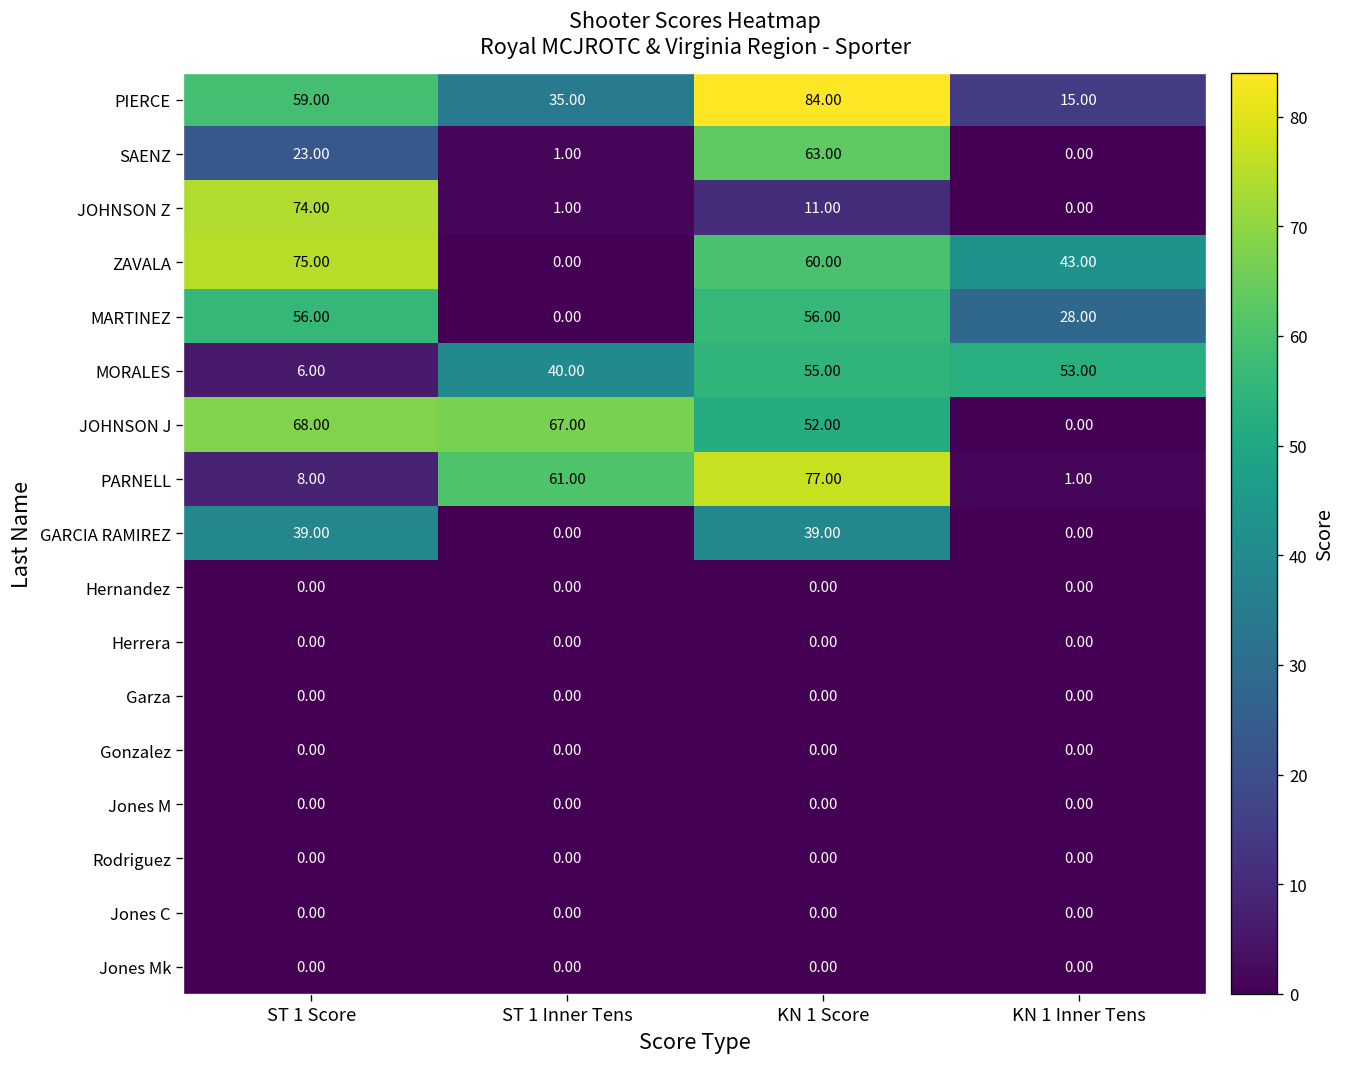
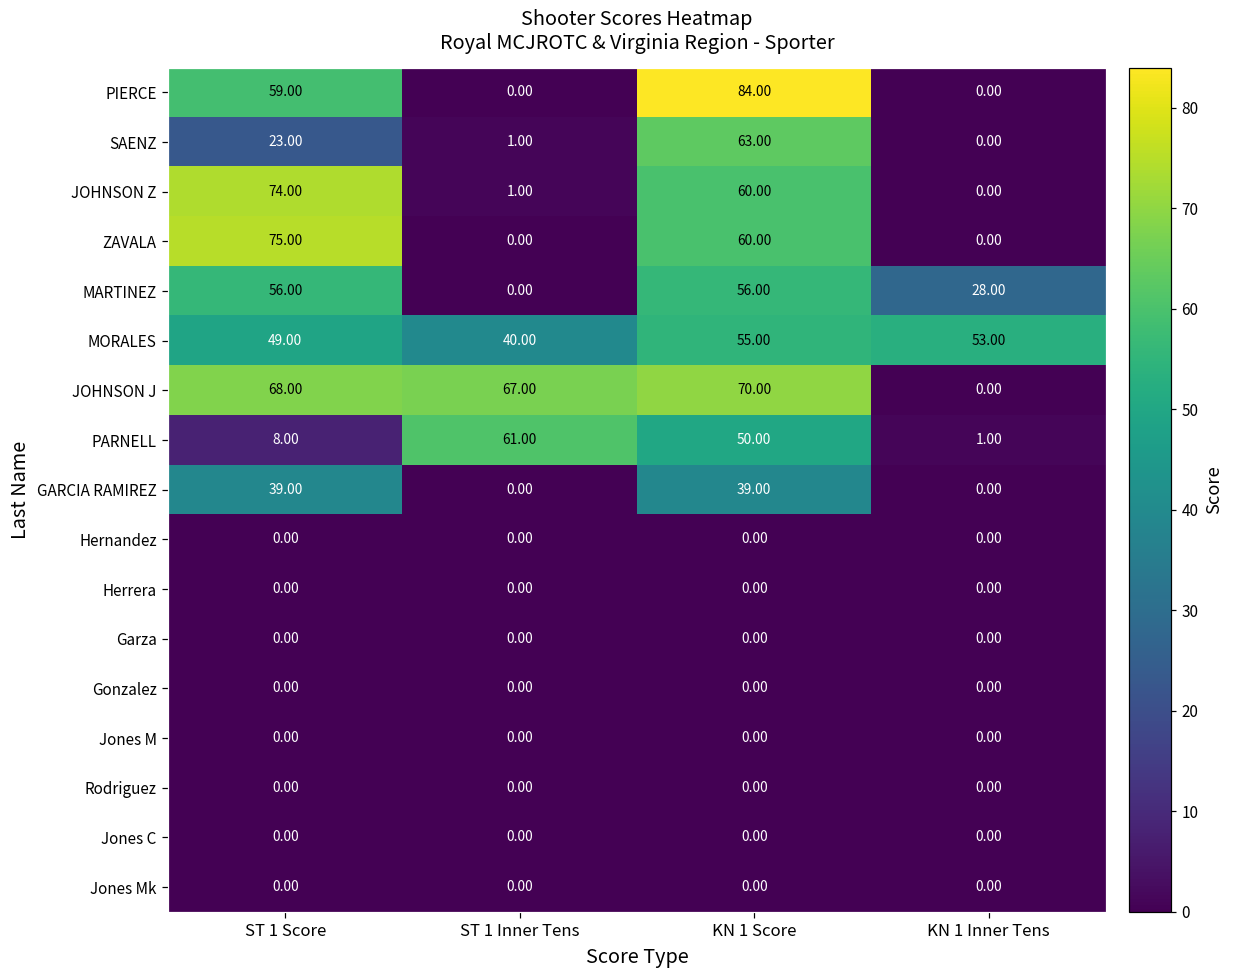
PIERCE, ST 1 Inner Tens: 35.00 -> 0.00
PIERCE, KN 1 Inner Tens: 15.00 -> 0.00
JOHNSON Z, KN 1 Score: 11.00 -> 60.00
ZAVALA, KN 1 Inner Tens: 43.00 -> 0.00
MORALES, ST 1 Score: 6.00 -> 49.00
JOHNSON J, KN 1 Score: 52.00 -> 70.00
PARNELL, KN 1 Score: 77.00 -> 50.00
